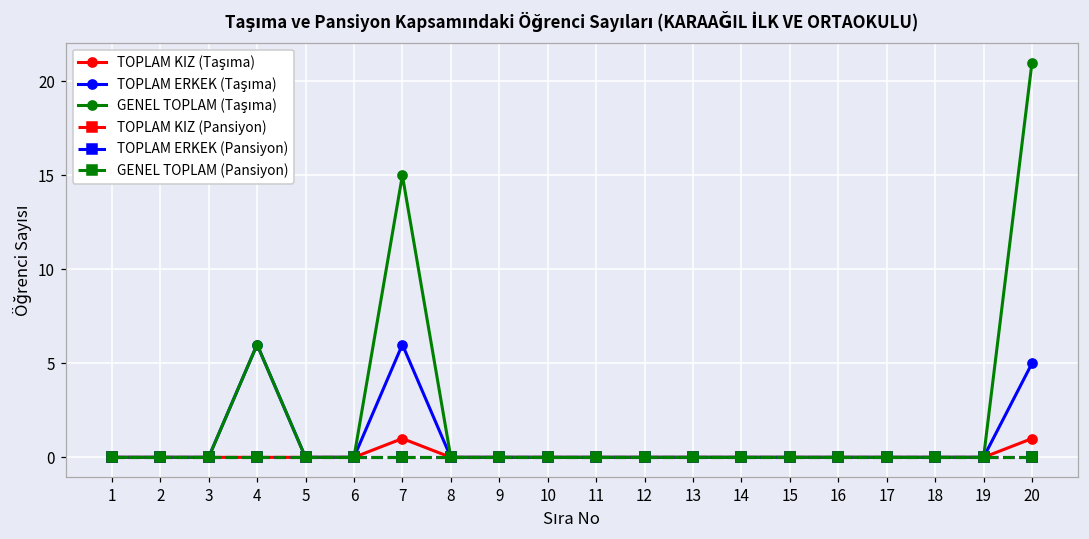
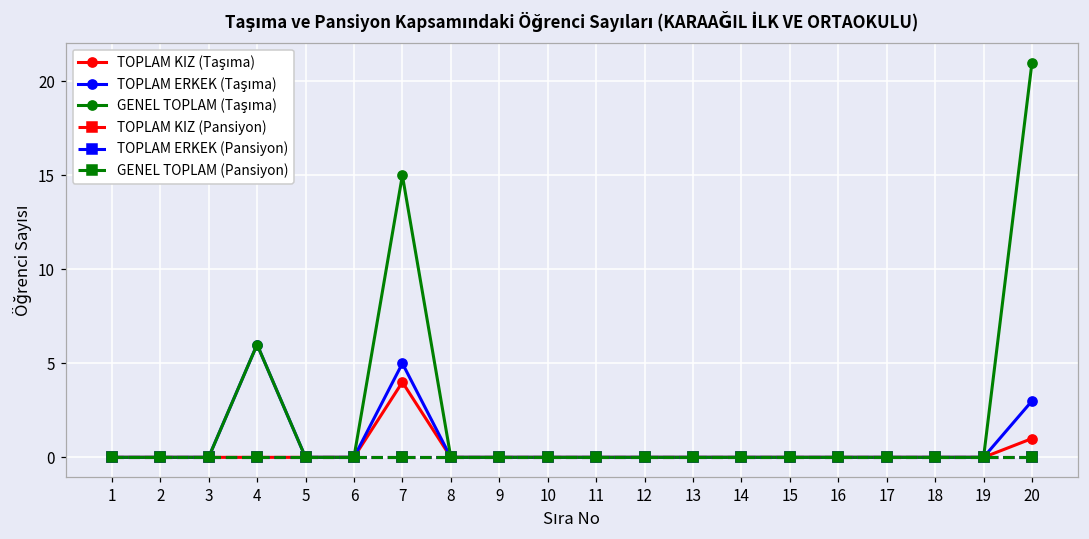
TOPLAM KIZ (Taşıma), 7: 1 -> 4
TOPLAM ERKEK (Taşıma), 7: 6 -> 5
TOPLAM ERKEK (Taşıma), 20: 5 -> 3
